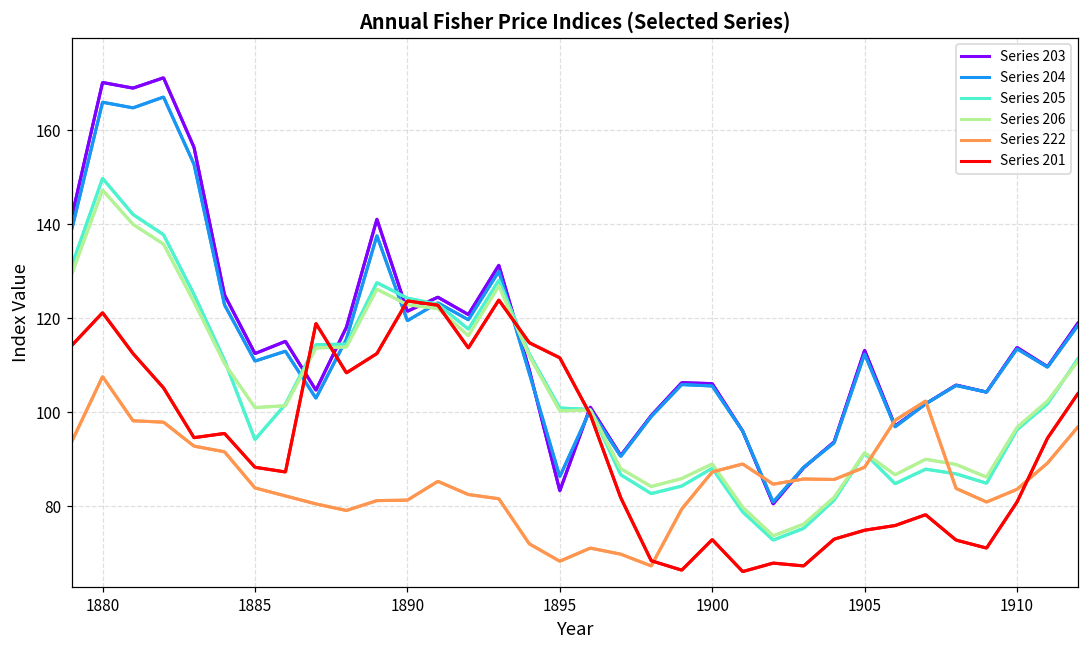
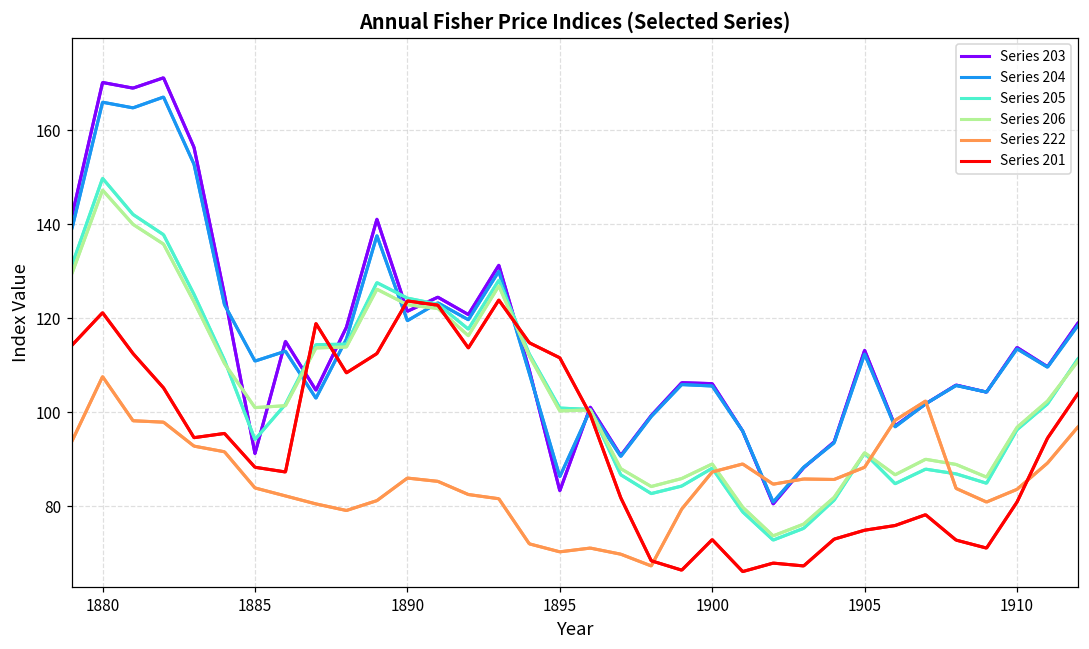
Series 203, 1885: 113 -> 91
Series 222, 1890: 81 -> 86
Series 222, 1895: 68 -> 70
